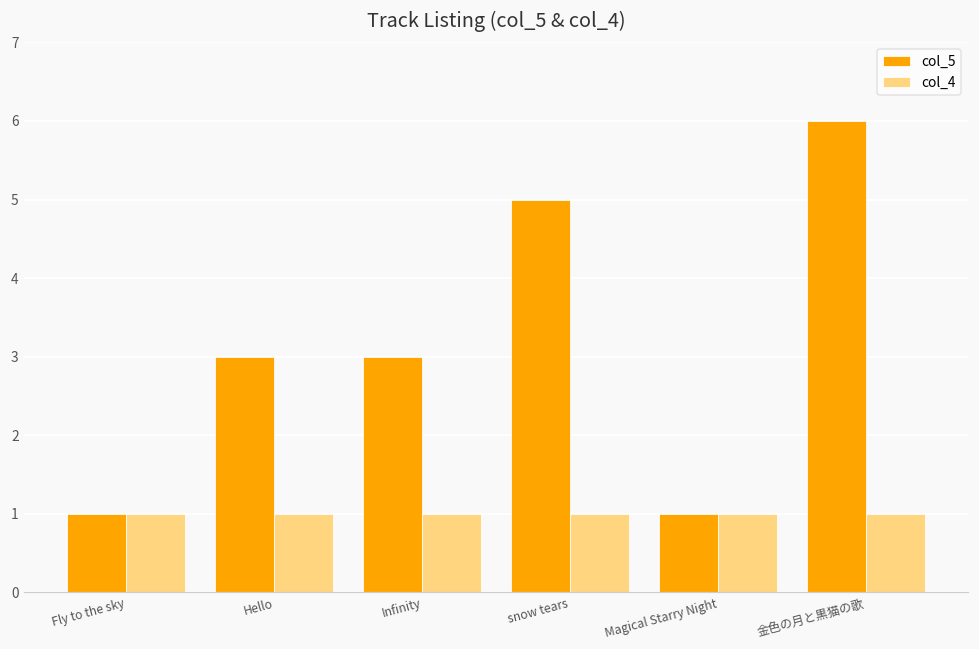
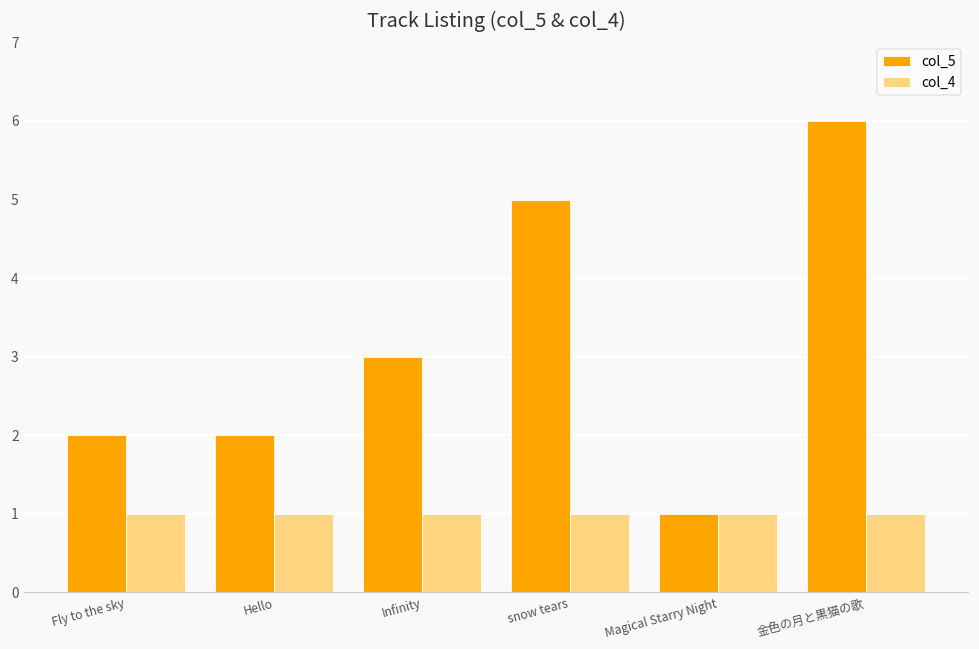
col_5, Fly to the sky: 1 -> 2
col_5, Hello: 3 -> 2
